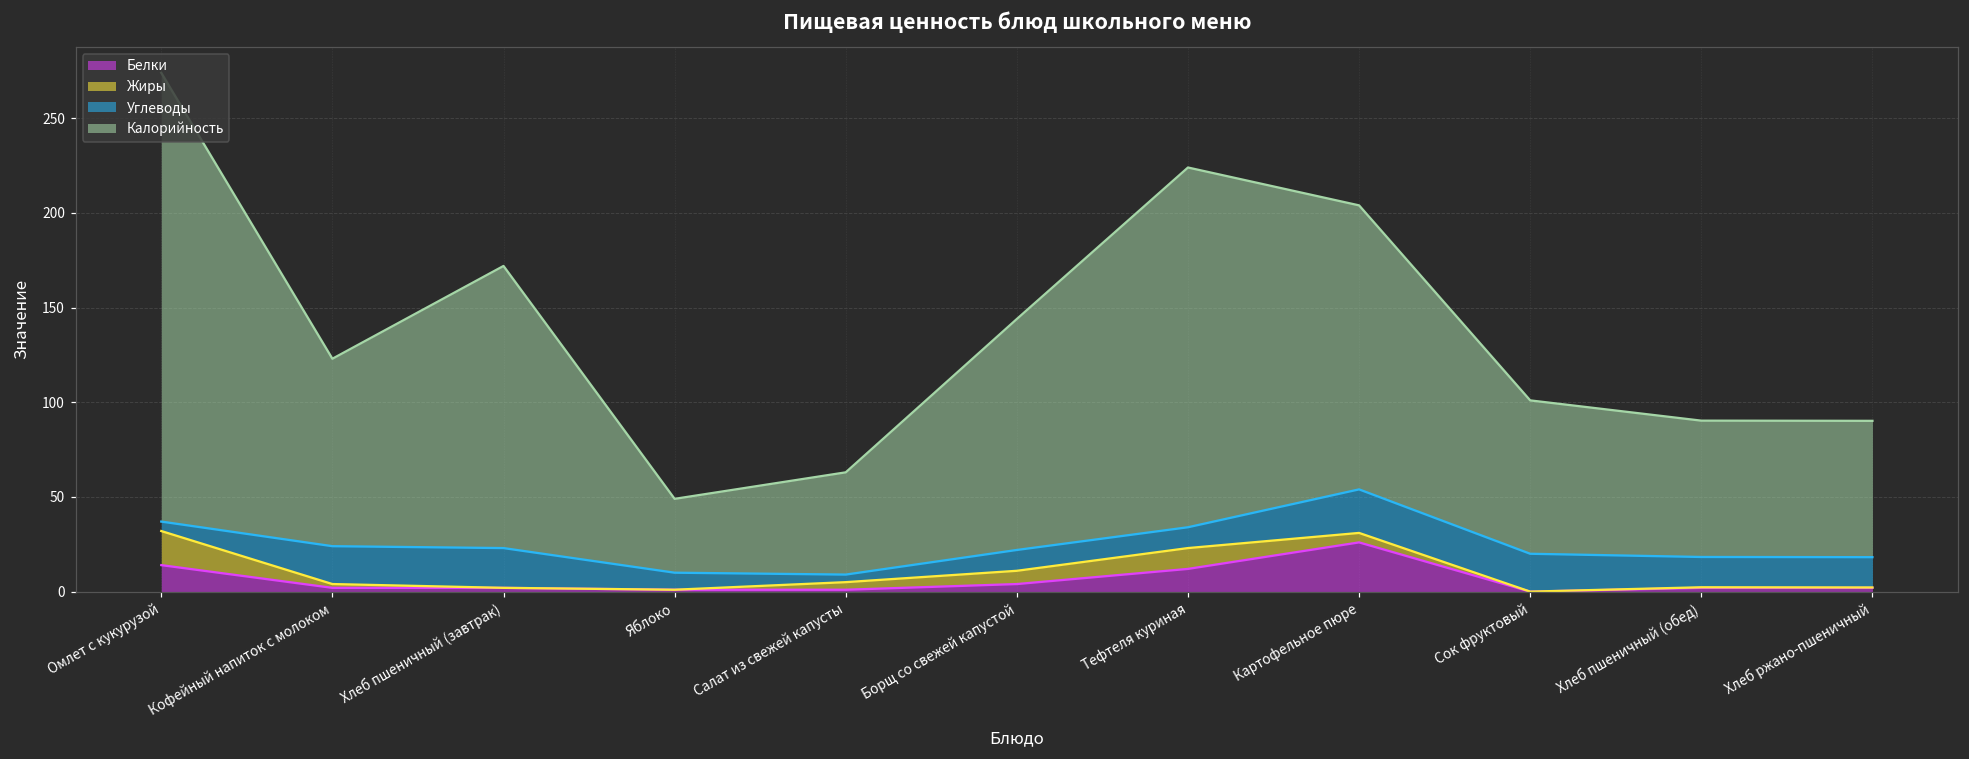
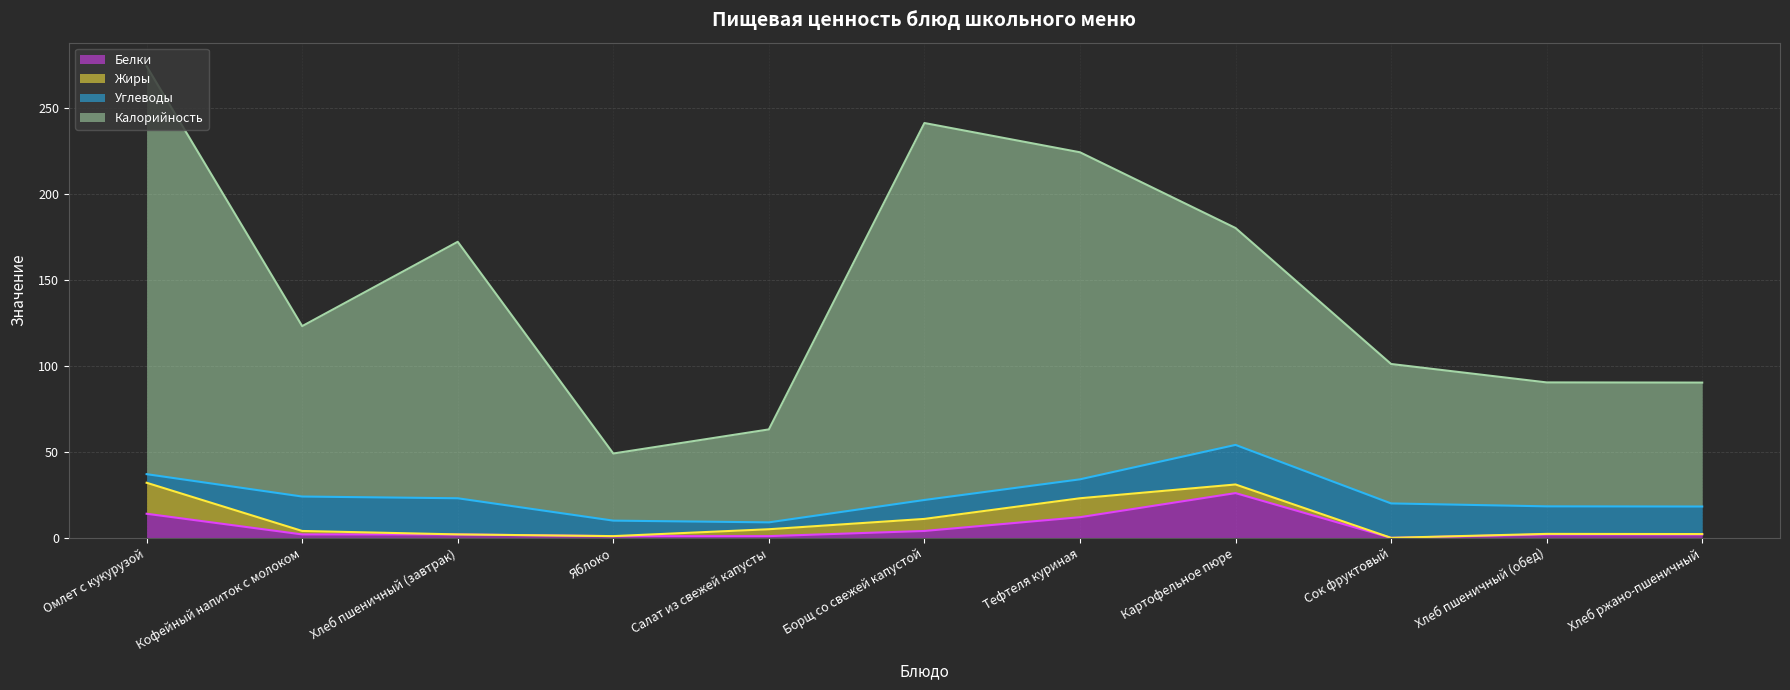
Калорийность, Борщ со свежей капустой: 122 -> 219
Калорийность, Картофельное пюре: 150 -> 126
